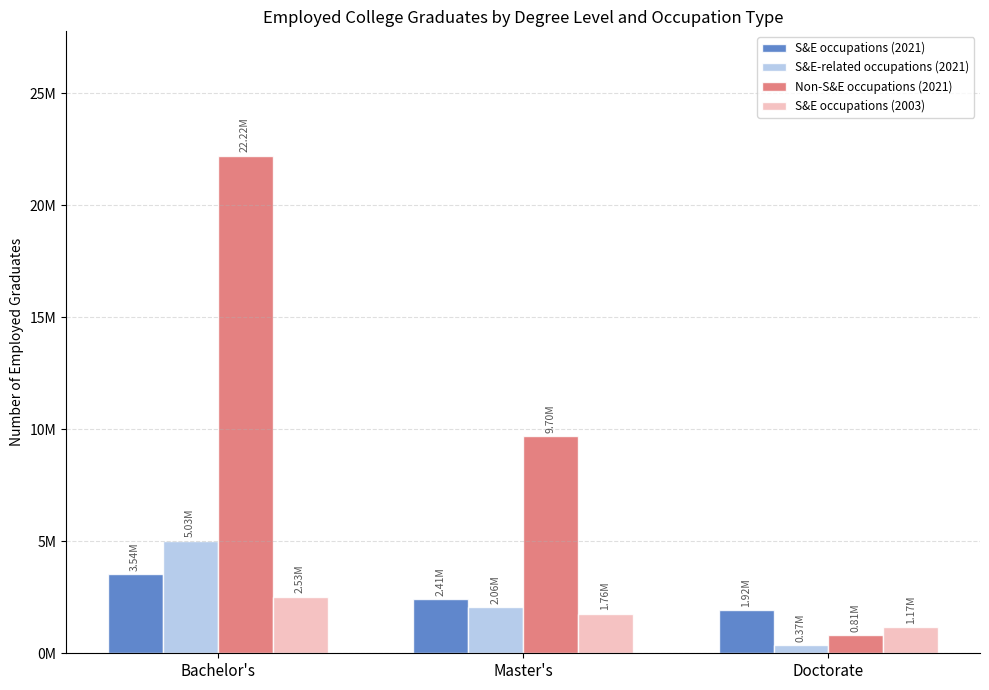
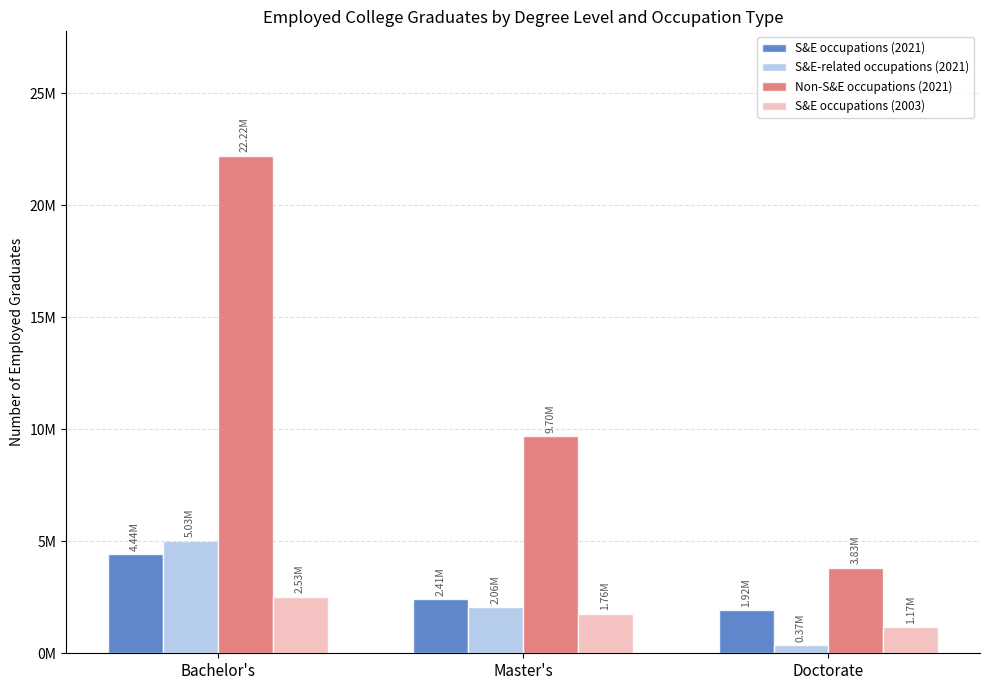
S&E occupations (2021), Bachelor's: 3.54M -> 4.44M
Non-S&E occupations (2021), Doctorate: 0.81M -> 3.83M
